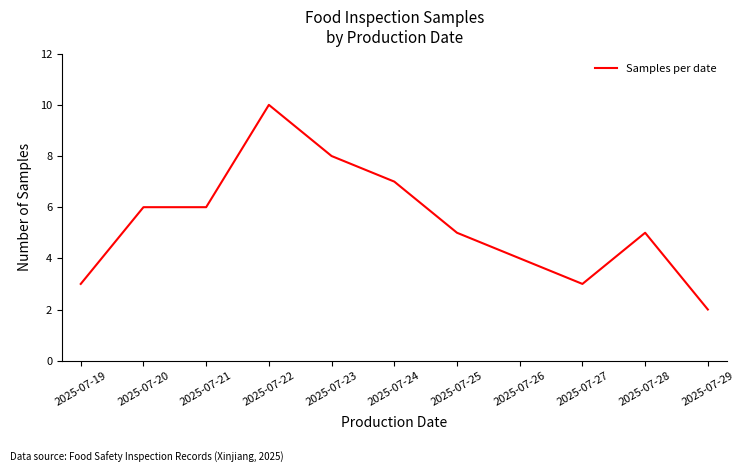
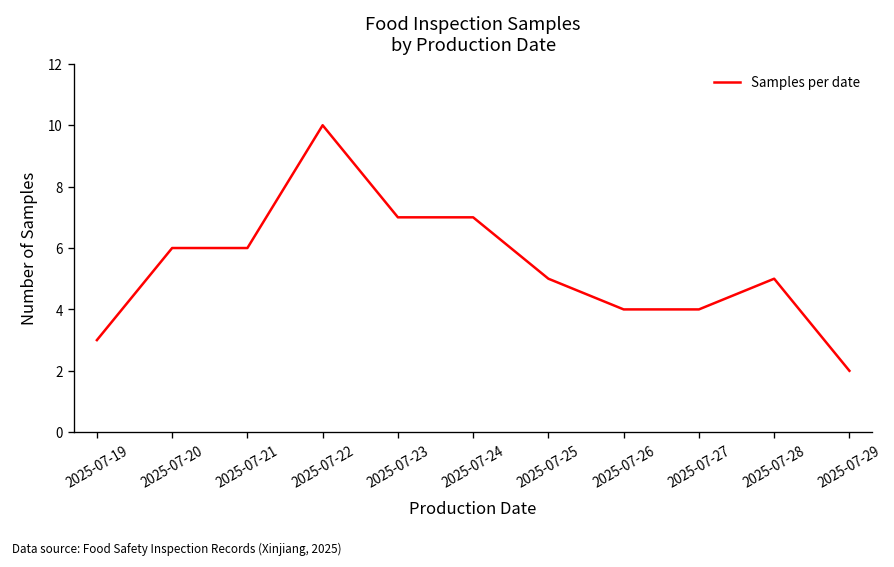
2025-07-23: 8 -> 7
2025-07-27: 3 -> 4
